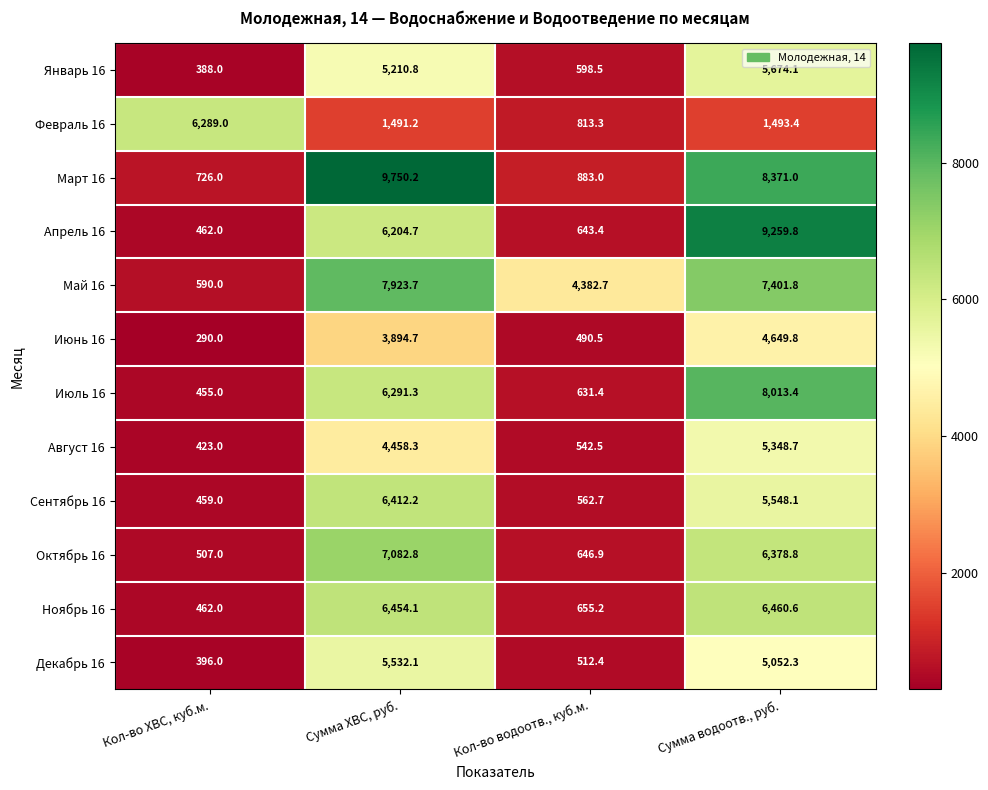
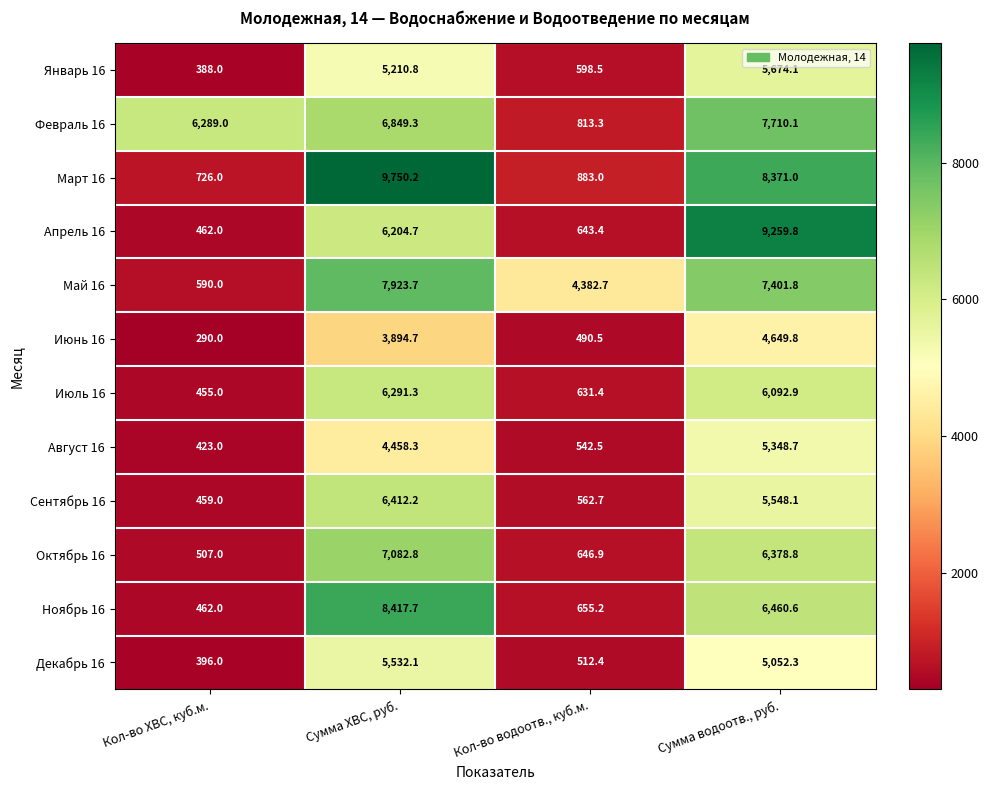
Февраль 16, Сумма ХВС, руб.: 1,491.2 -> 6,849.3
Февраль 16, Сумма водоотв., руб.: 1,493.4 -> 7,710.1
Июль 16, Сумма водоотв., руб.: 8,013.4 -> 6,092.9
Ноябрь 16, Сумма ХВС, руб.: 6,454.1 -> 8,417.7
